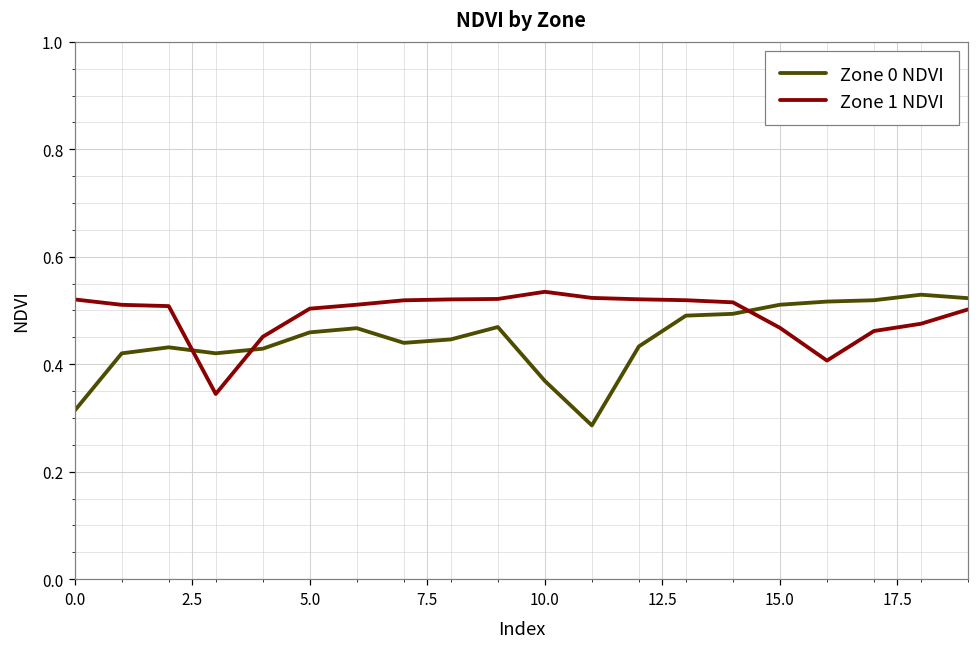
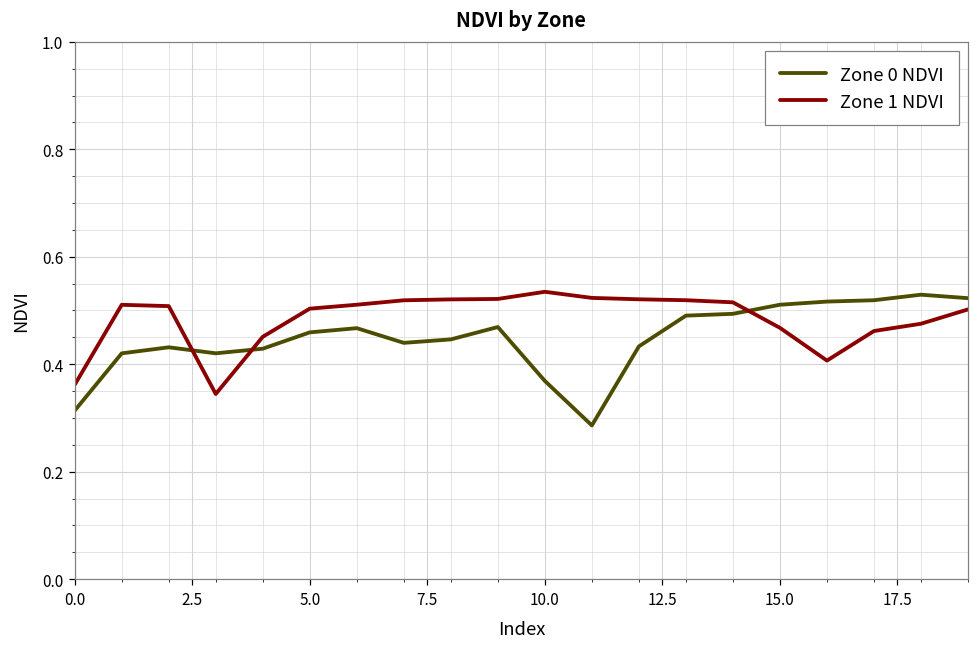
Zone 1 NDVI, 0.0: 0.52 -> 0.36
